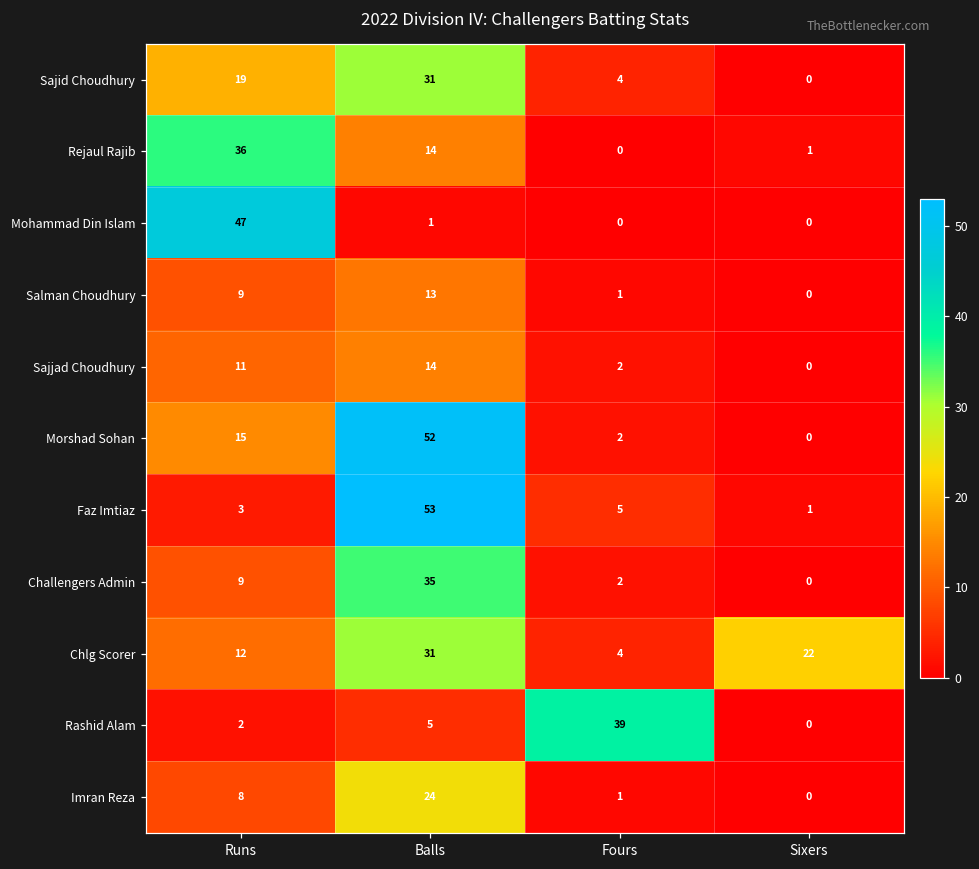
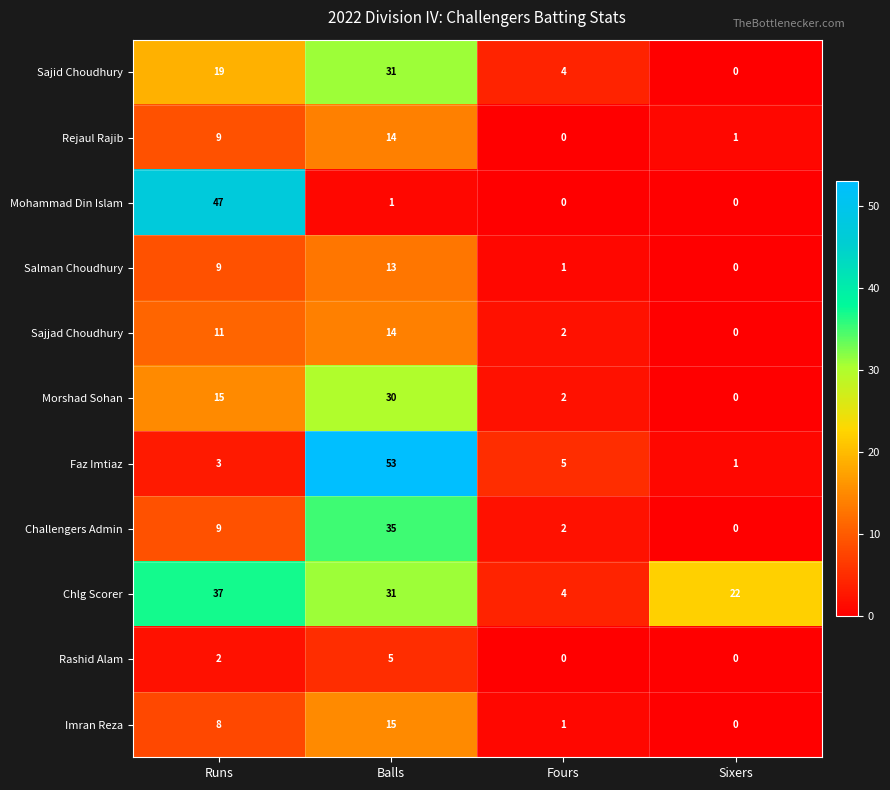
Rejaul Rajib, Runs: 36 -> 9
Morshad Sohan, Balls: 52 -> 30
Chlg Scorer, Runs: 12 -> 37
Rashid Alam, Fours: 39 -> 0
Imran Reza, Balls: 24 -> 15
